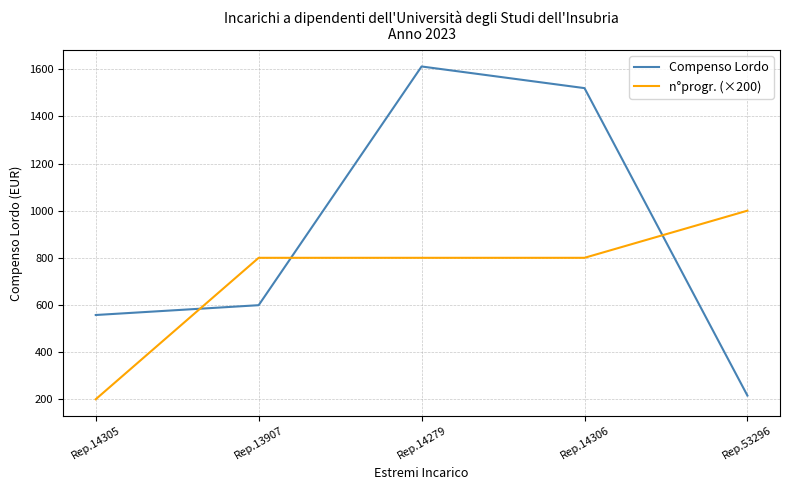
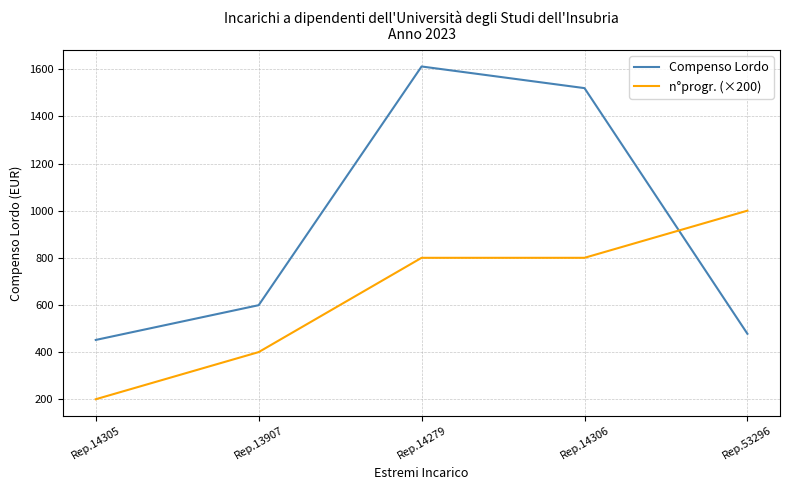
Compenso Lordo, Rep.14305: 560 -> 450
n°progr. (×200), Rep.13907: 800 -> 400
Compenso Lordo, Rep.53296: 220 -> 480
